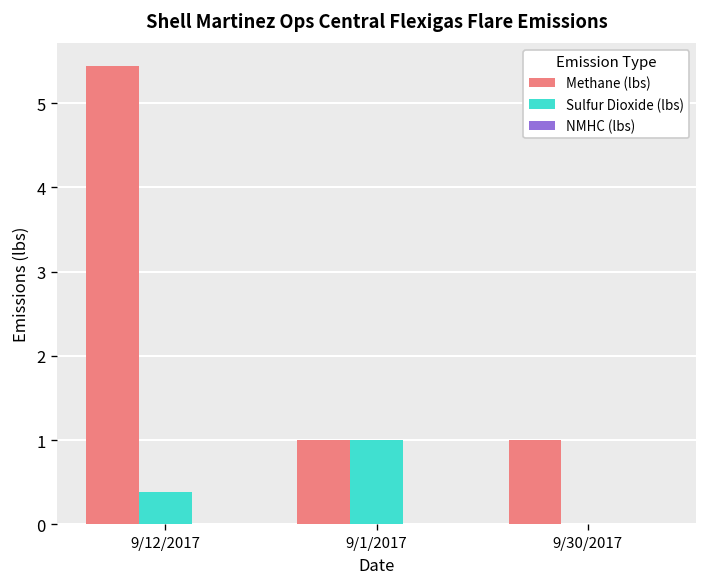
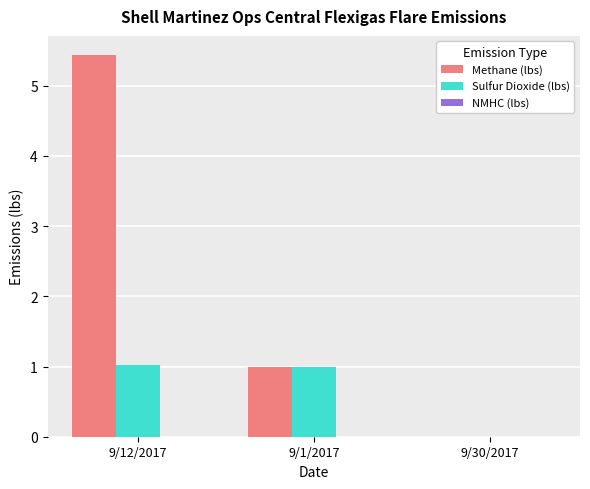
Sulfur Dioxide (lbs), 9/12/2017: 0.4 -> 1.0
Methane (lbs), 9/30/2017: 1 -> 0
